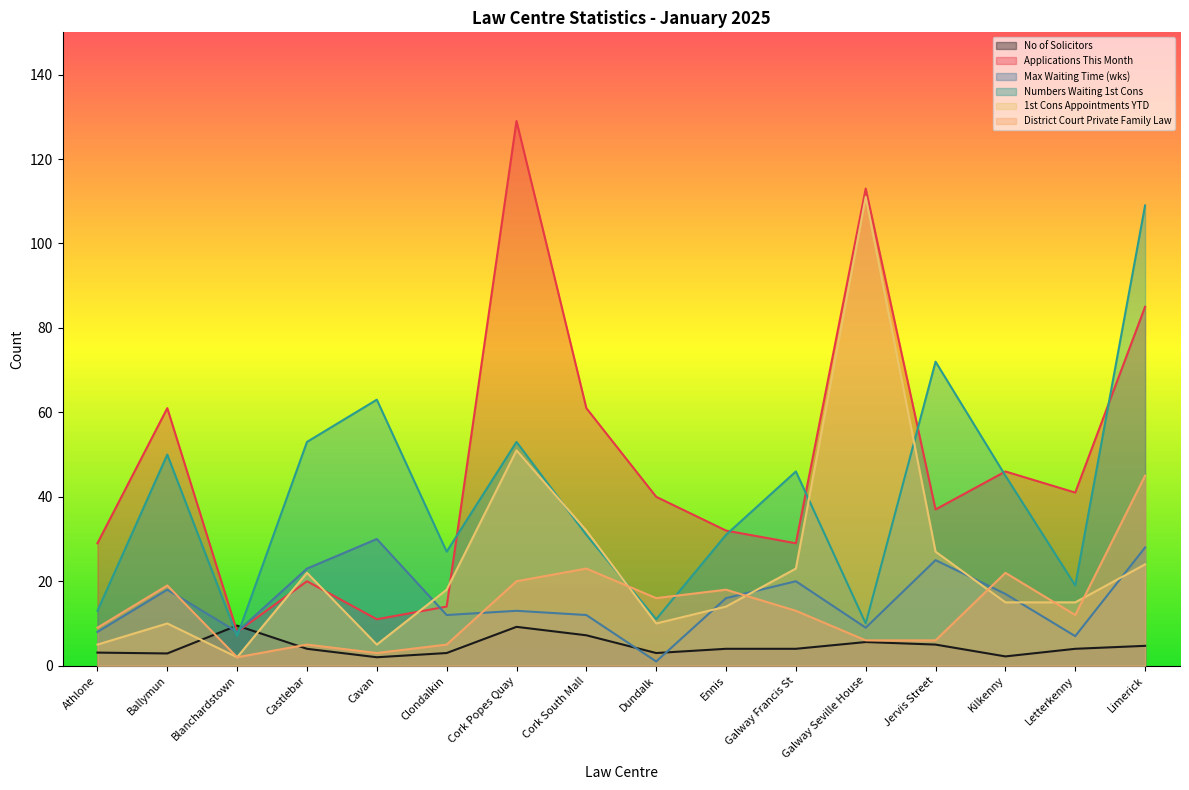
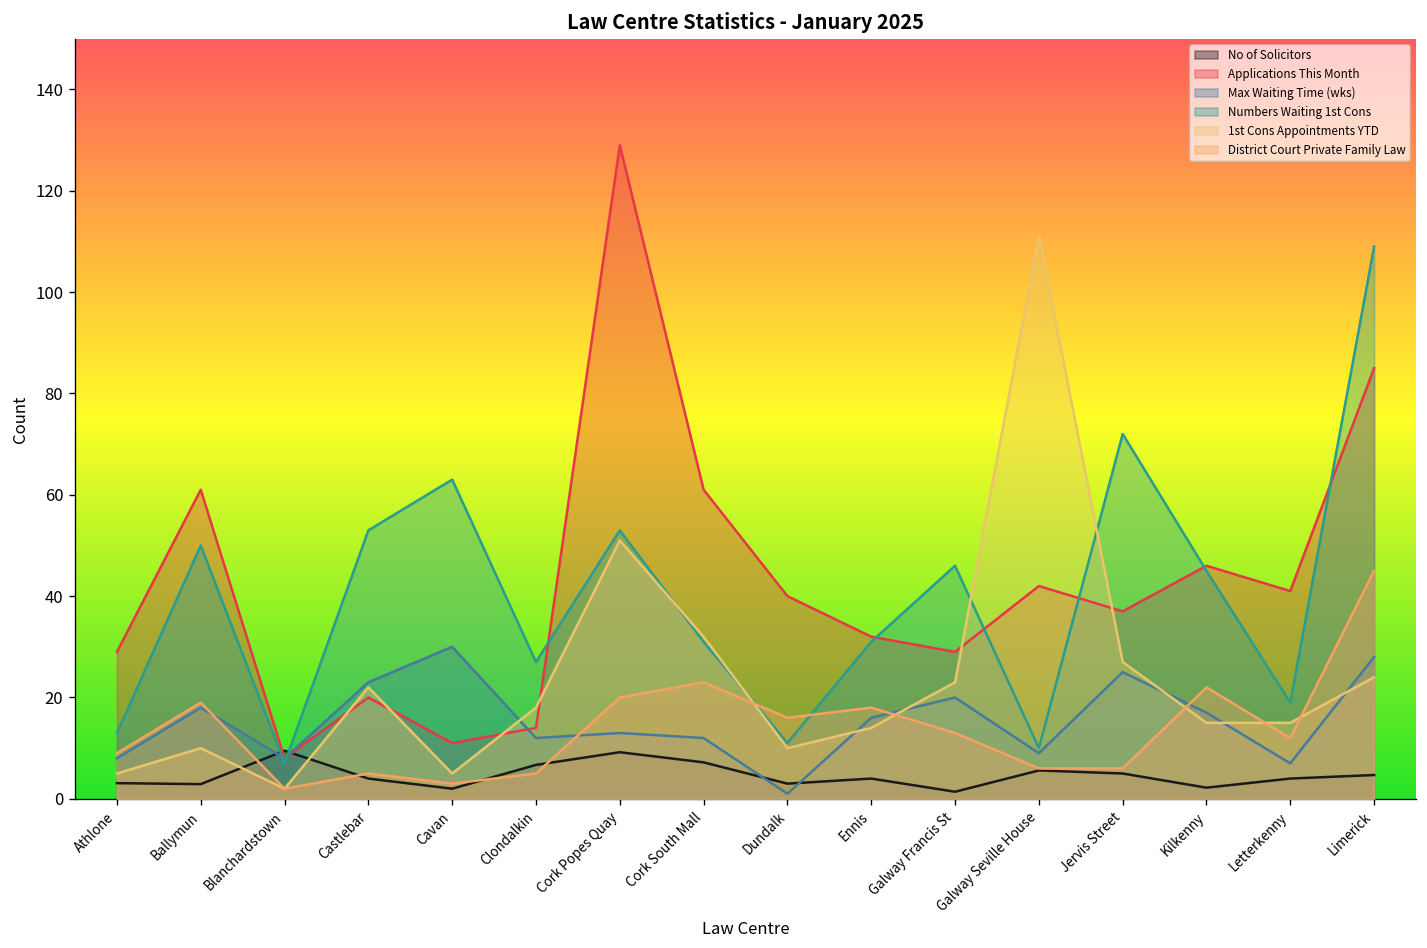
No of Solicitors, Clondalkin: 3 -> 7
No of Solicitors, Galway Francis St: 4 -> 1
Applications This Month, Galway Seville House: 113 -> 42
